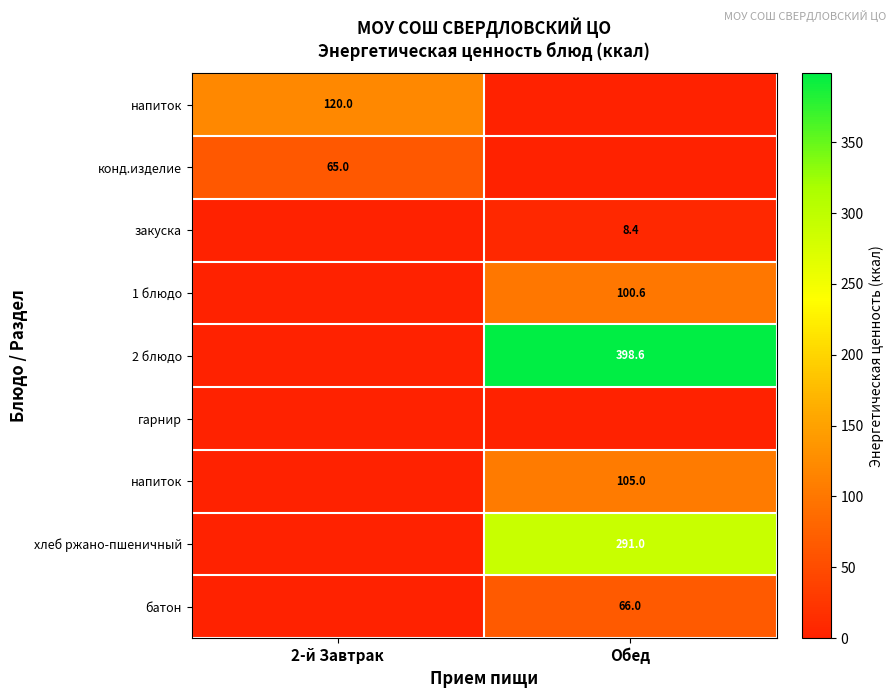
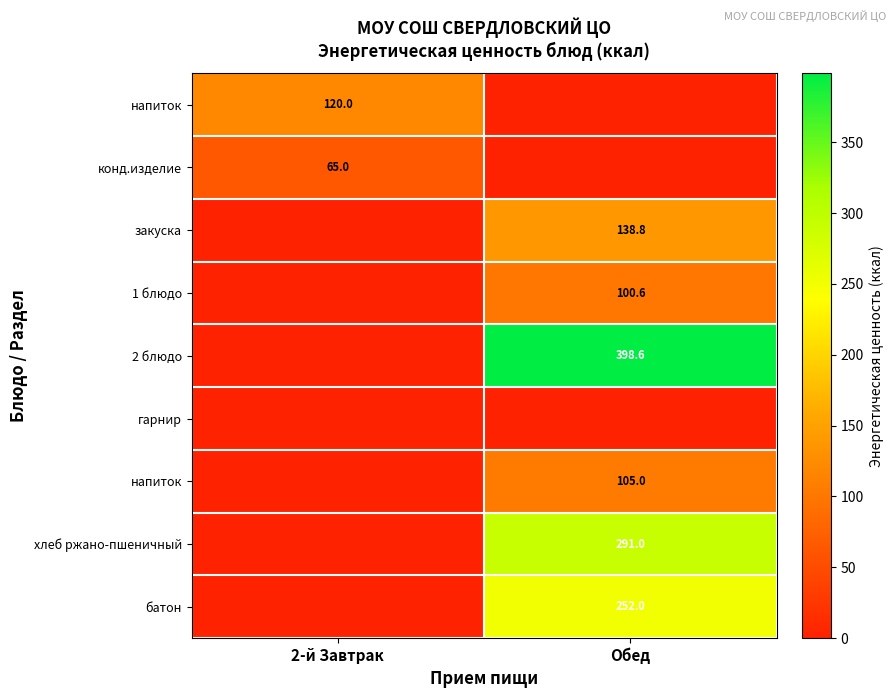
закуска, Обед: 8.4 -> 138.8
батон, Обед: 66.0 -> 252.0
